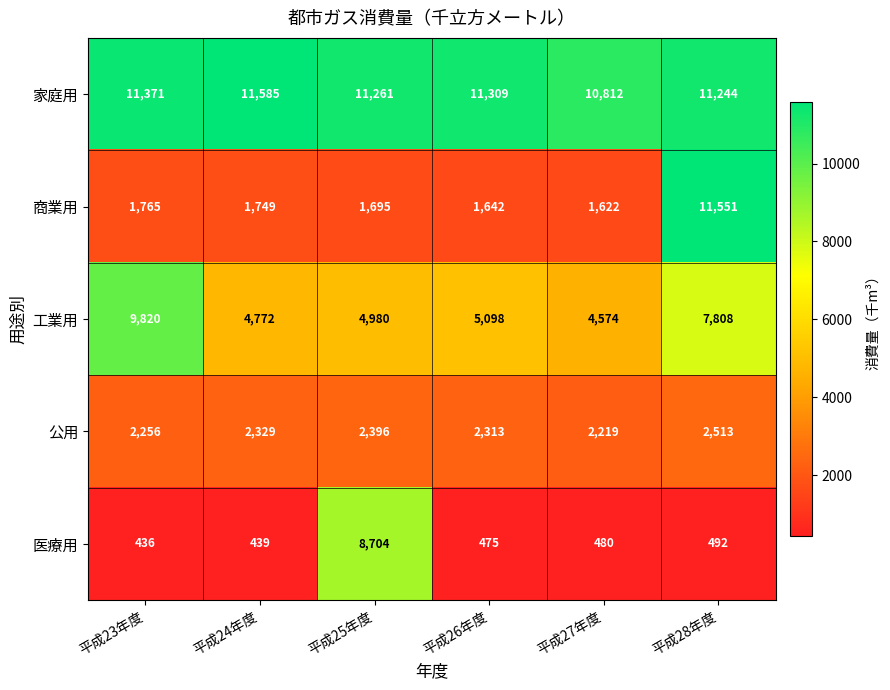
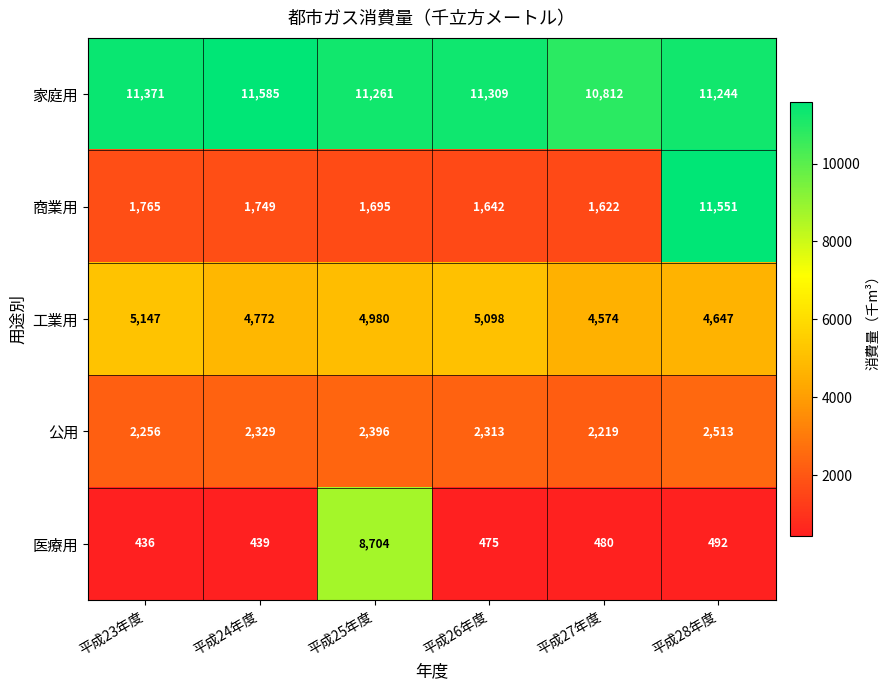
工業用, 平成23年度: 9,820 -> 5,147
工業用, 平成28年度: 7,808 -> 4,647
